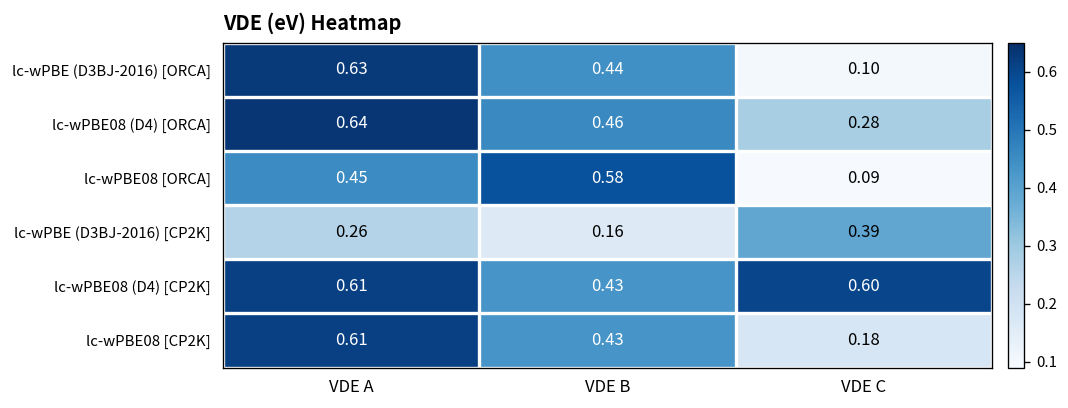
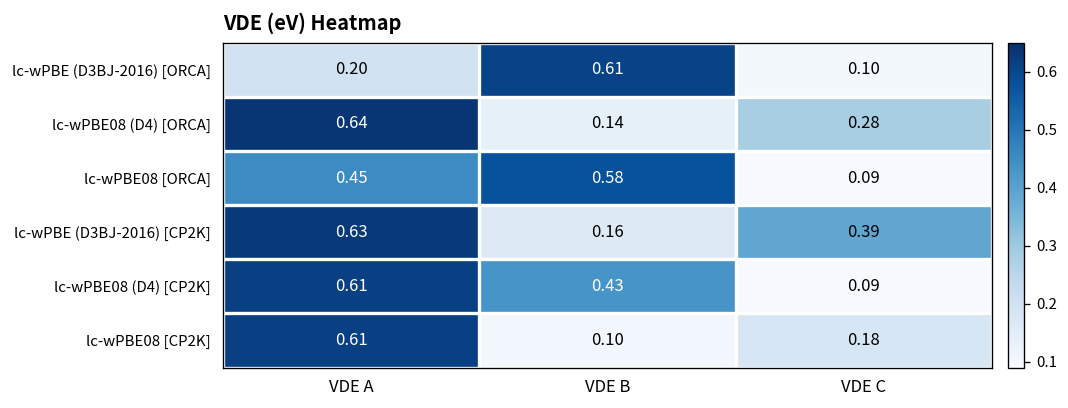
lc-wPBE (D3BJ-2016) [ORCA], VDE A: 0.63 -> 0.20
lc-wPBE (D3BJ-2016) [ORCA], VDE B: 0.44 -> 0.61
lc-wPBE08 (D4) [ORCA], VDE B: 0.46 -> 0.14
lc-wPBE (D3BJ-2016) [CP2K], VDE A: 0.26 -> 0.63
lc-wPBE08 (D4) [CP2K], VDE C: 0.60 -> 0.09
lc-wPBE08 [CP2K], VDE B: 0.43 -> 0.10
